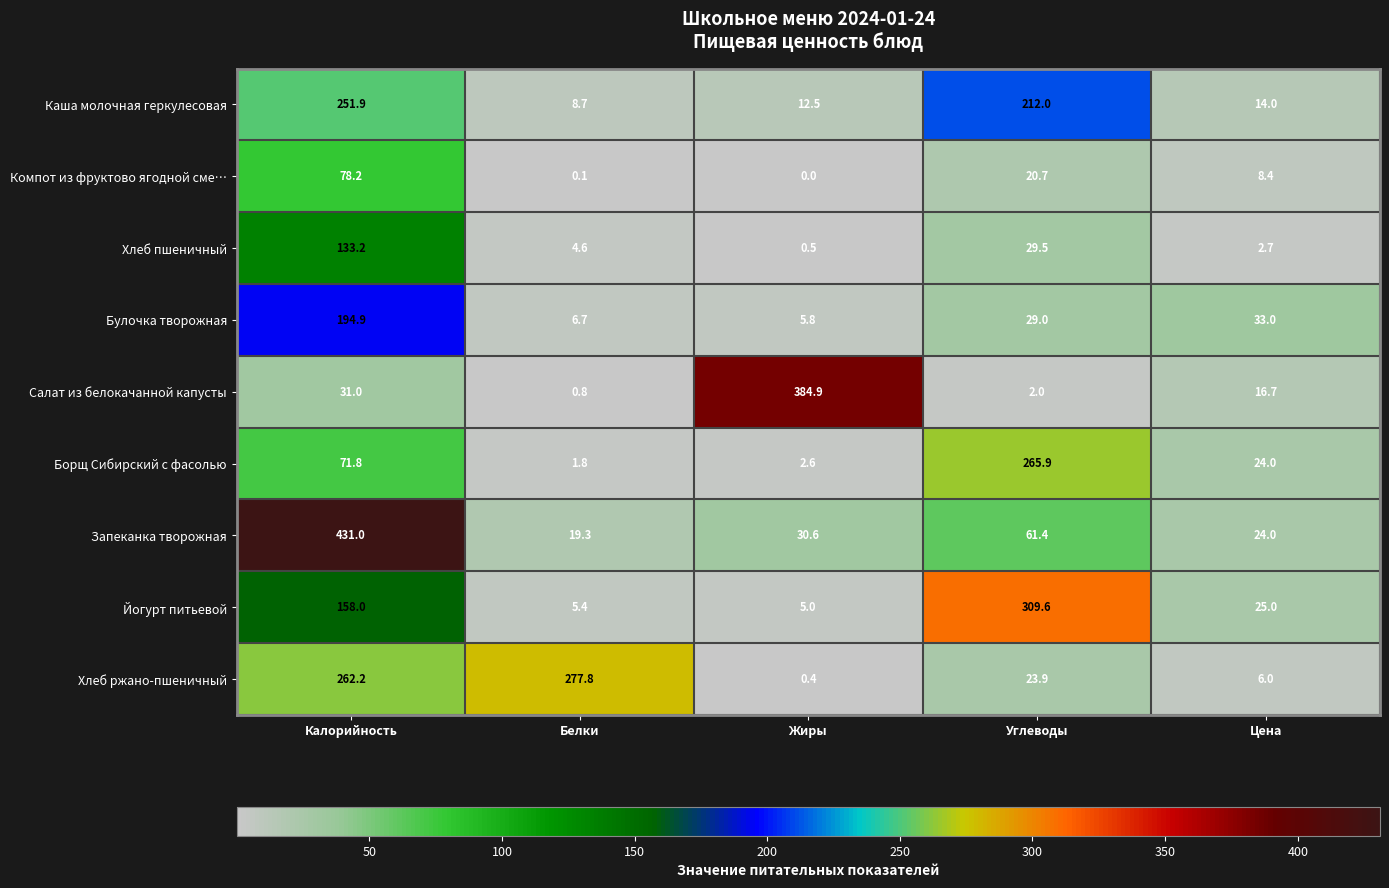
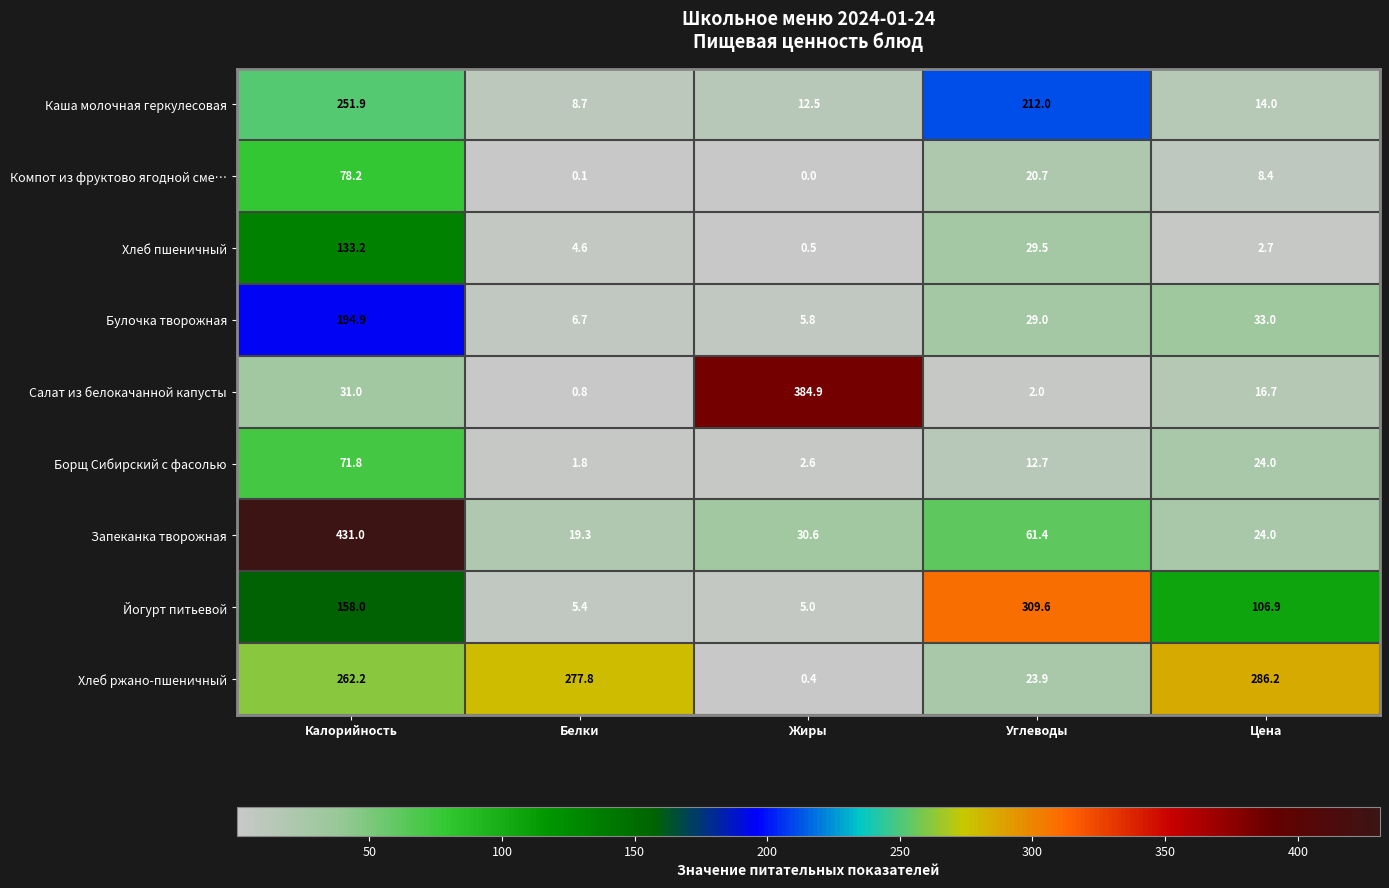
Борщ Сибирский с фасолью, Углеводы: 265.9 -> 12.7
Йогурт питьевой, Цена: 25.0 -> 106.9
Хлеб ржано-пшеничный, Цена: 6.0 -> 286.2
